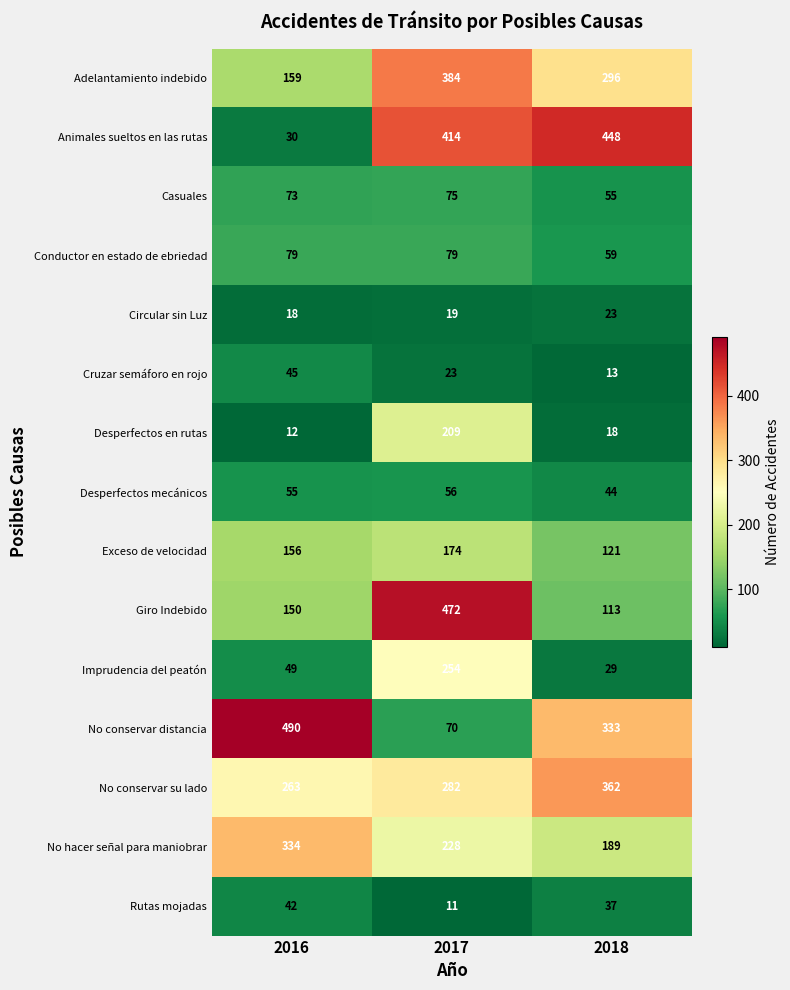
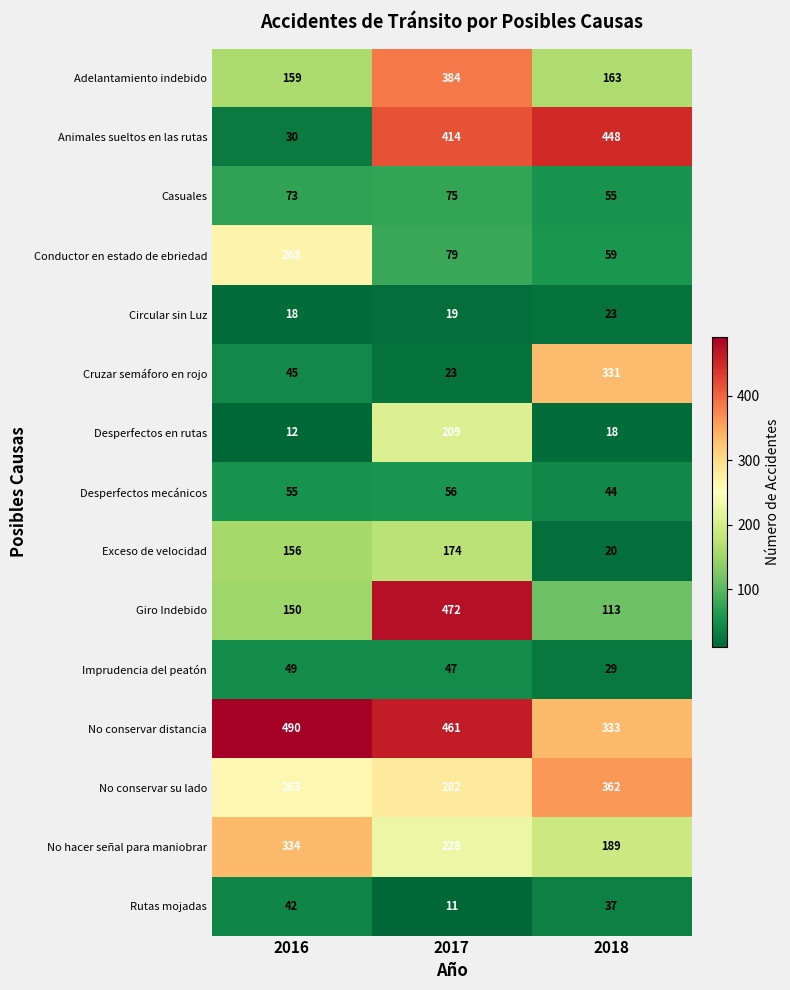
Adelantamiento indebido, 2018: 296 -> 163
Conductor en estado de ebriedad, 2016: 79 -> 268
Cruzar semáforo en rojo, 2018: 13 -> 331
Exceso de velocidad, 2018: 121 -> 20
Imprudencia del peatón, 2017: 254 -> 47
No conservar distancia, 2017: 70 -> 461
